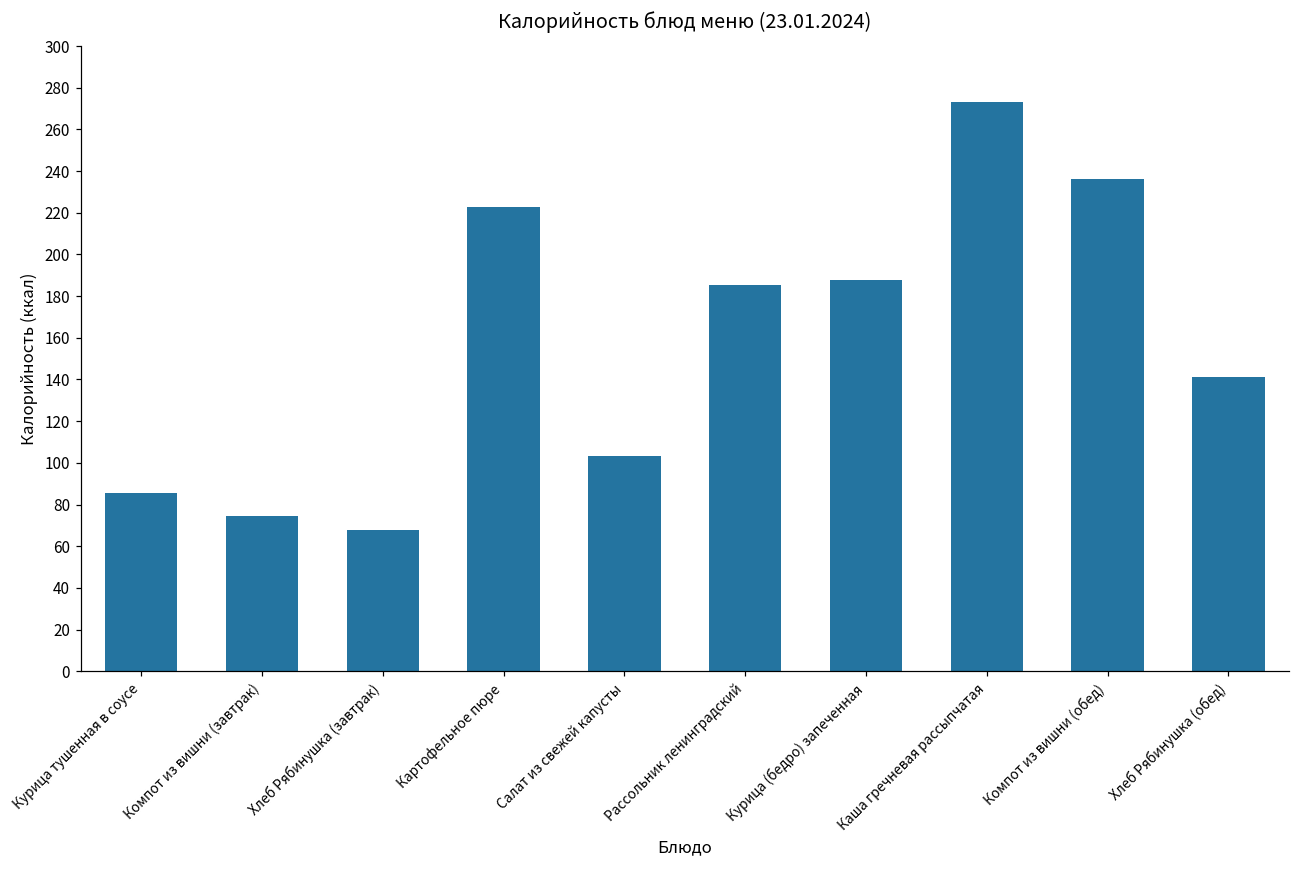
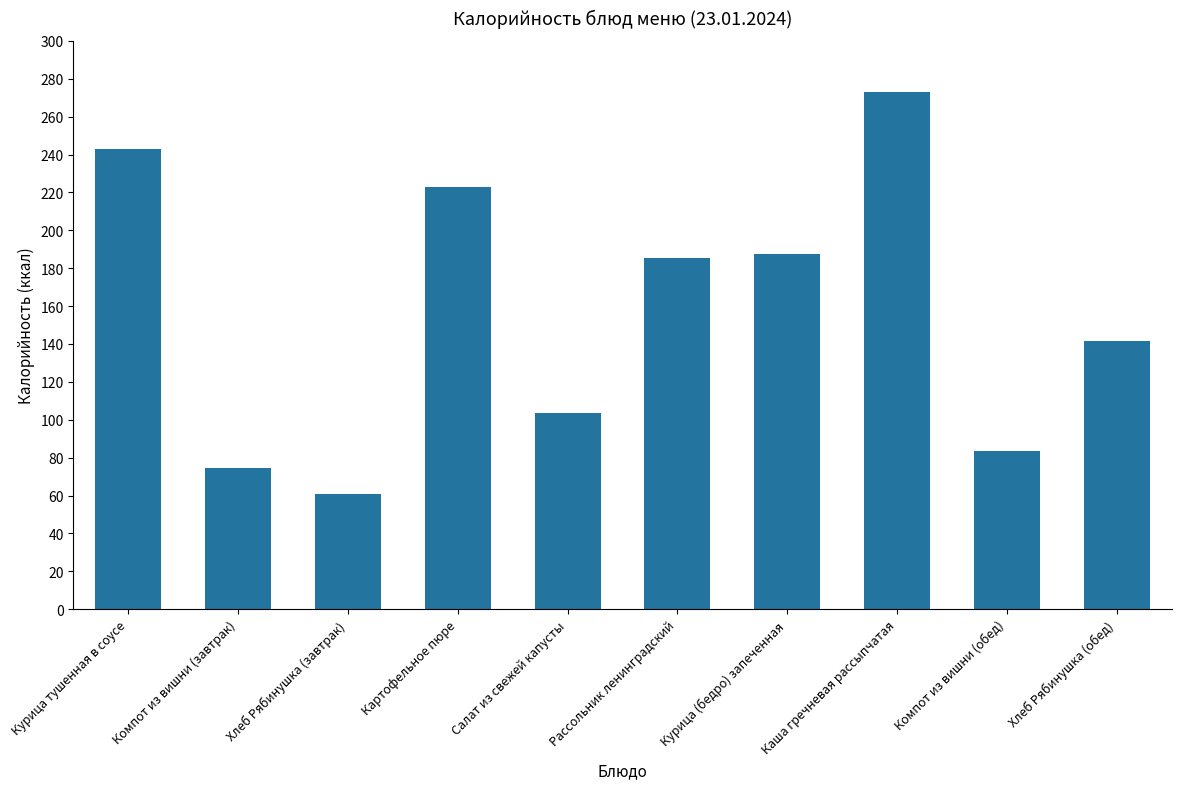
Курица тушенная в соусе: 86 -> 243
Хлеб Рябинушка (завтрак): 68 -> 61
Компот из вишни (обед): 236 -> 84
